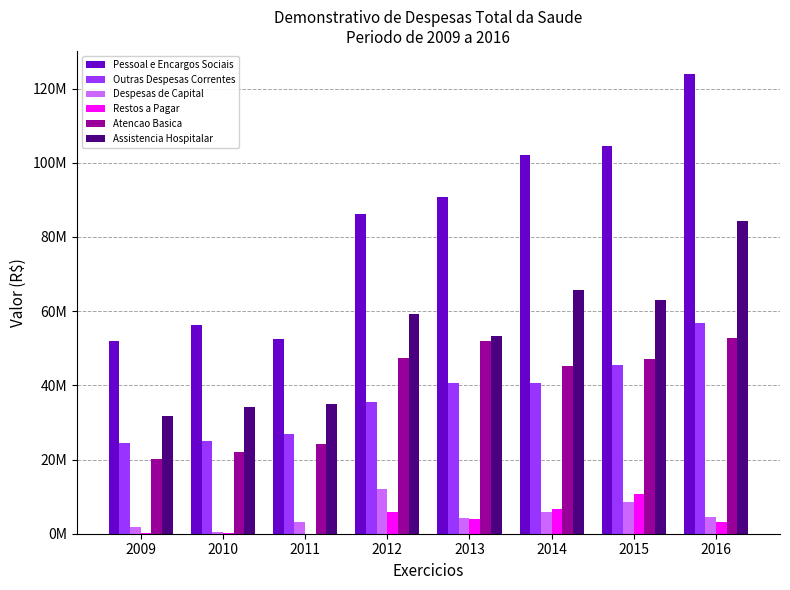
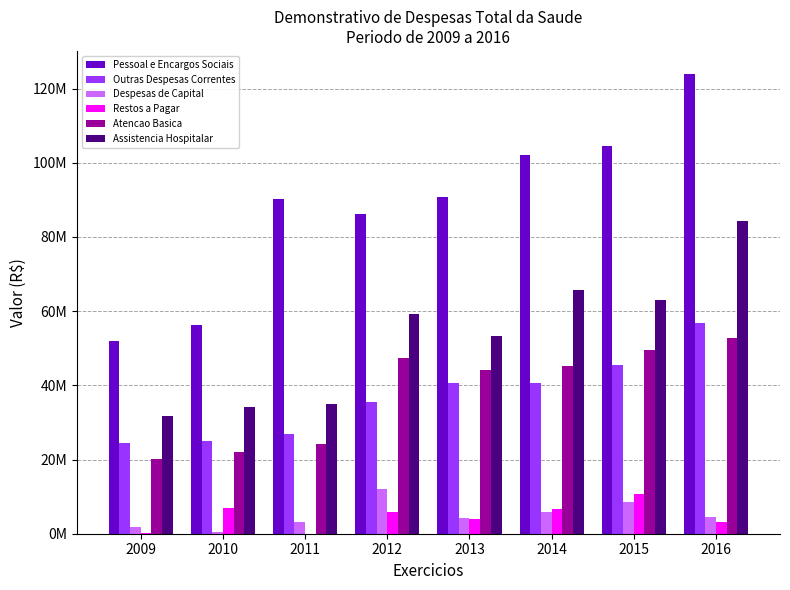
Restos a Pagar, 2010: 0 -> 7000000
Pessoal e Encargos Sociais, 2011: 53000000 -> 90000000
Atencao Basica, 2013: 52000000 -> 44000000
Atencao Basica, 2015: 47000000 -> 49000000
